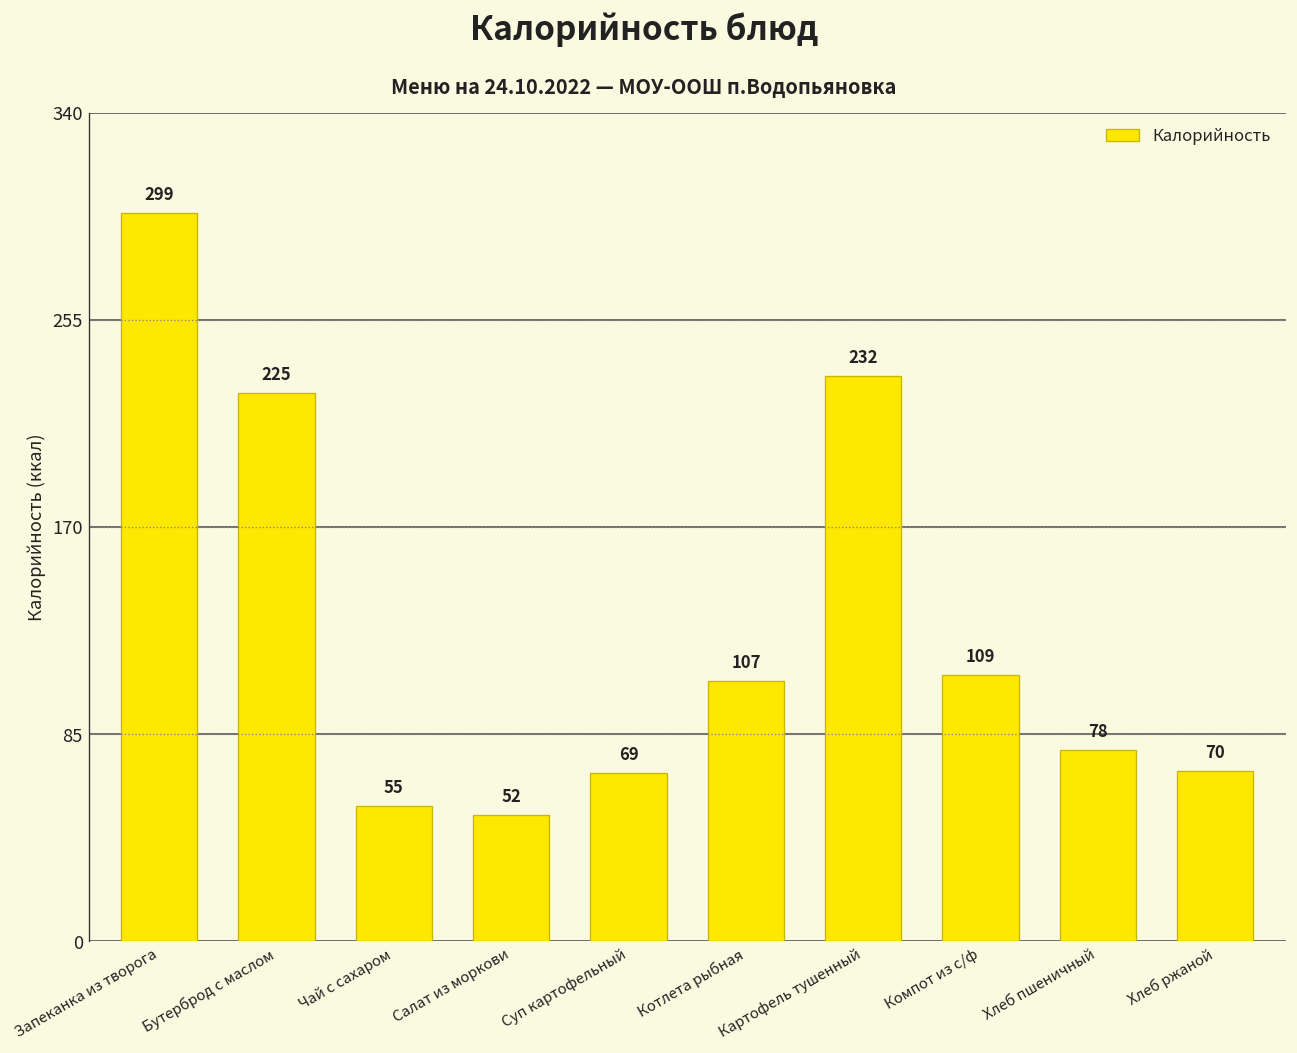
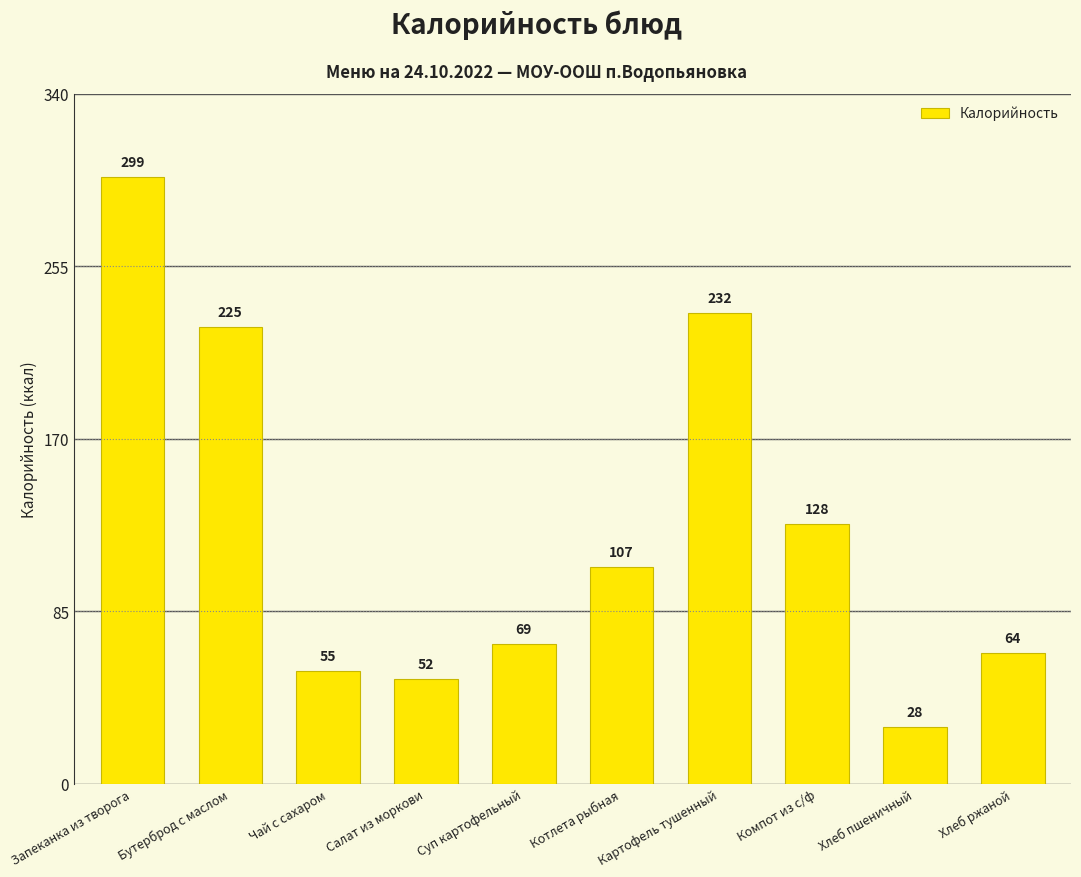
Компот из с/ф: 109 -> 128
Хлеб пшеничный: 78 -> 28
Хлеб ржаной: 70 -> 64
